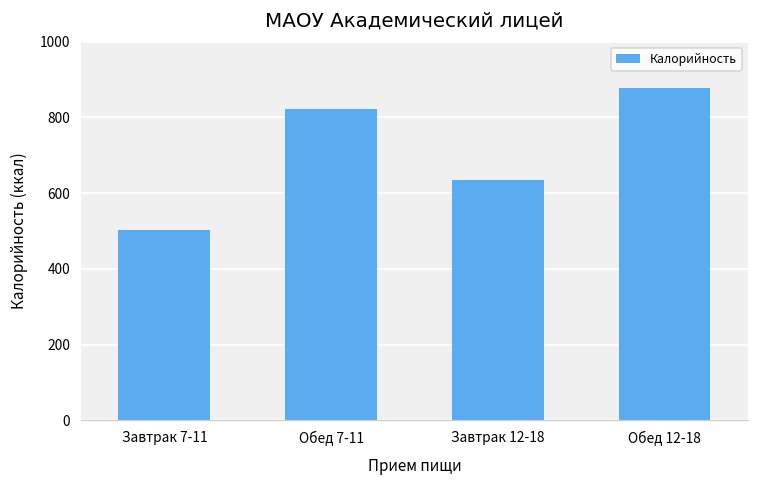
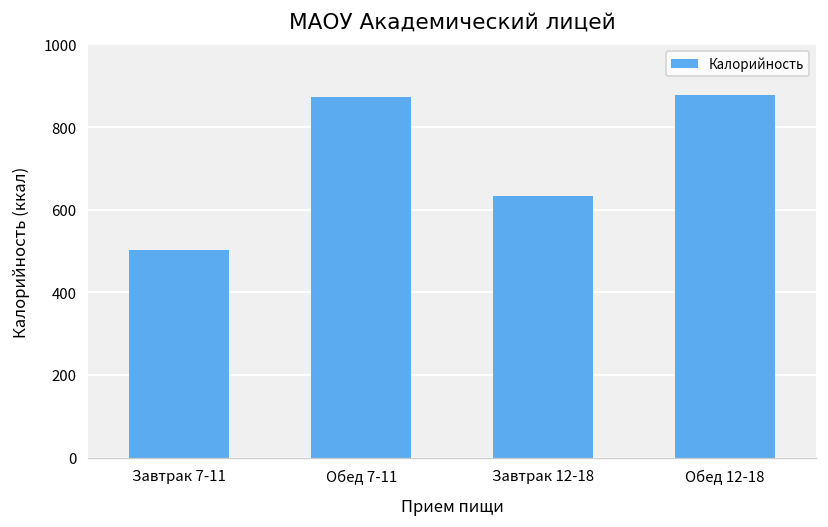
Обед 7-11: 820 -> 870
